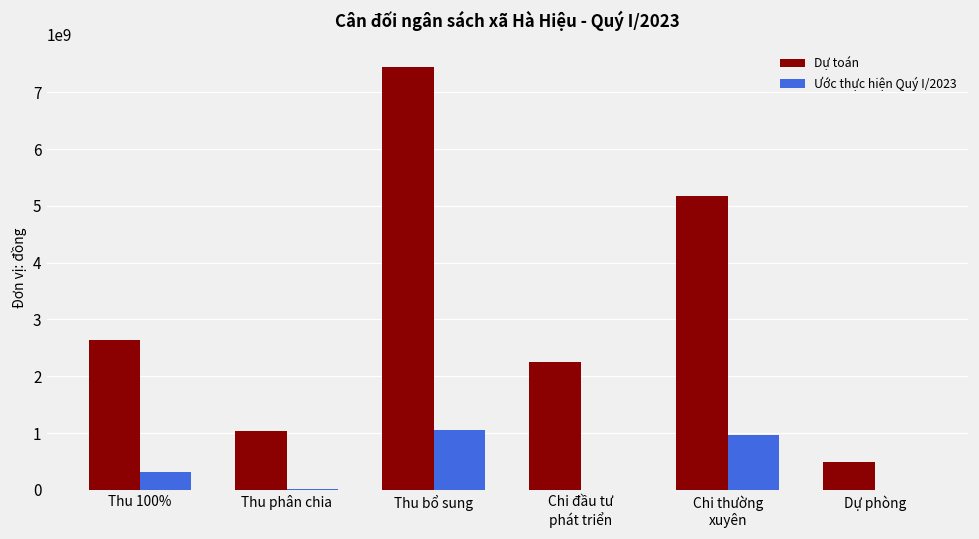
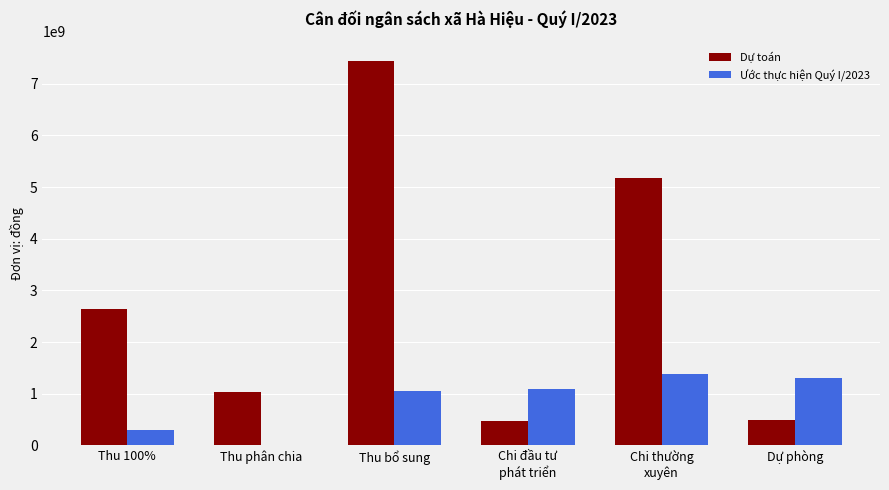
Dự toán, Chi đầu tư phát triển: 2300000000 -> 500000000
Ước thực hiện Quý I/2023, Chi đầu tư phát triển: 0 -> 1100000000
Ước thực hiện Quý I/2023, Chi thường xuyên: 1000000000 -> 1400000000
Ước thực hiện Quý I/2023, Dự phòng: 0 -> 1300000000
